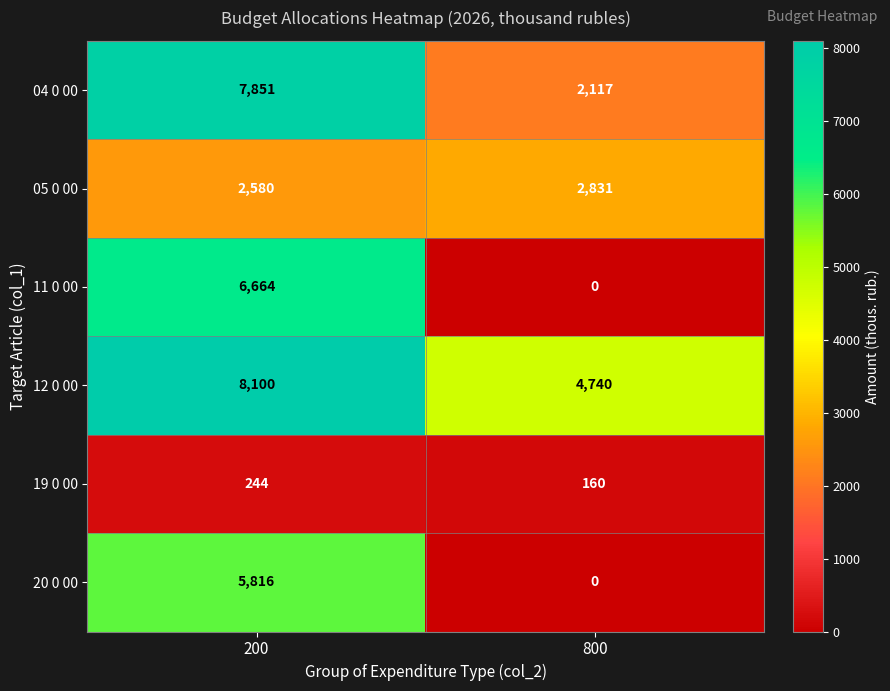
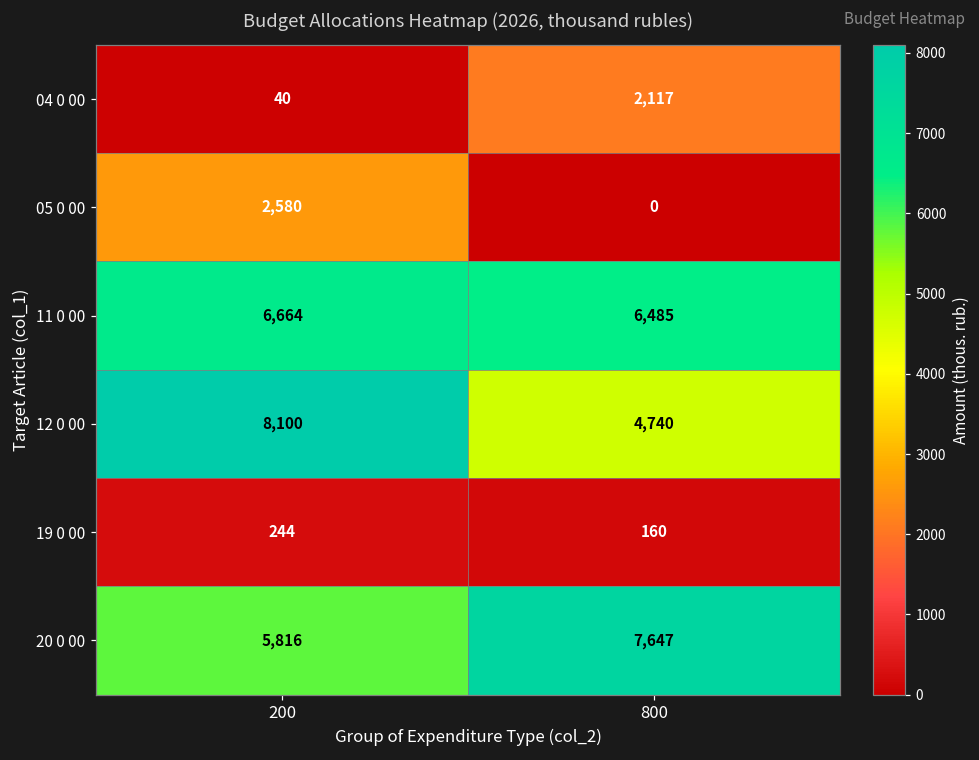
04 0 00, 200: 7,851 -> 40
05 0 00, 800: 2,831 -> 0
11 0 00, 800: 0 -> 6,485
20 0 00, 800: 0 -> 7,647
